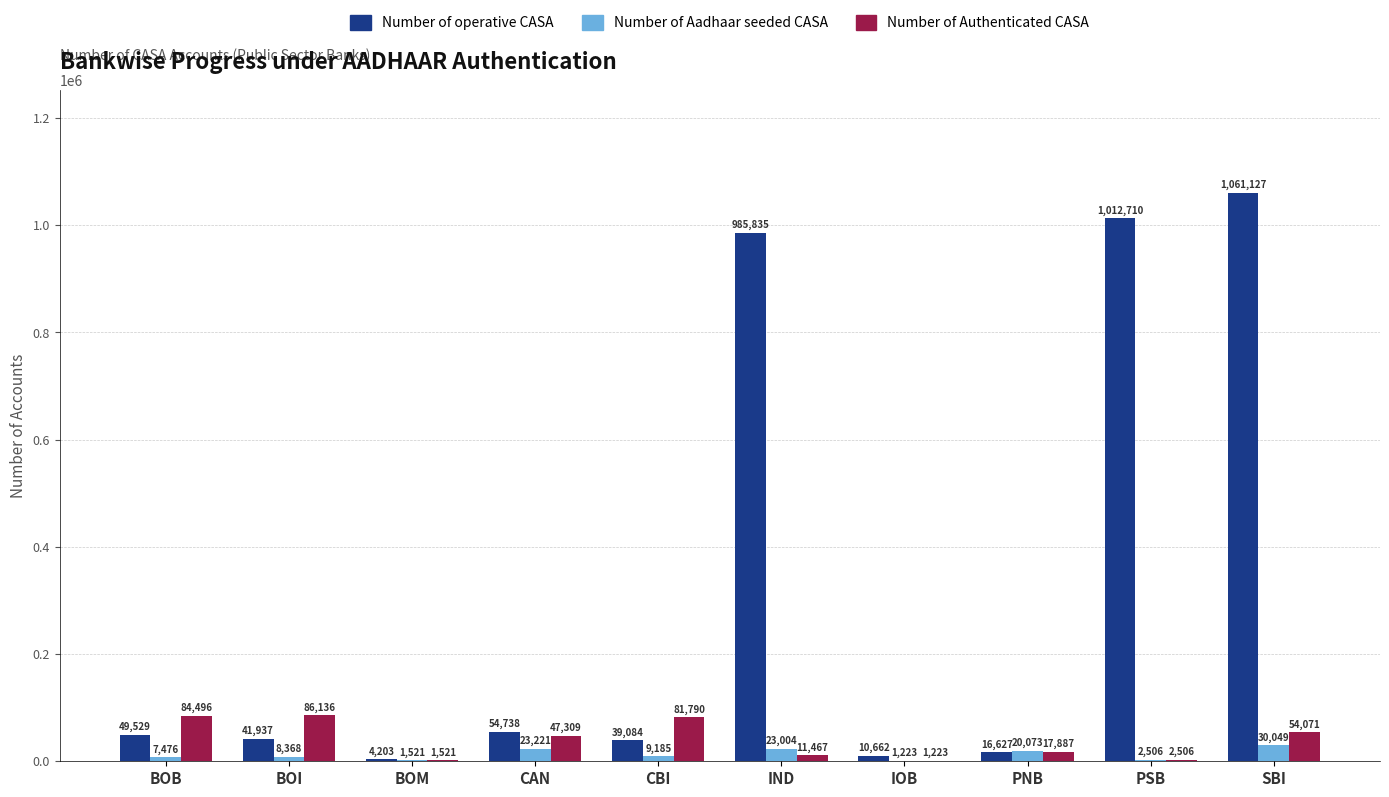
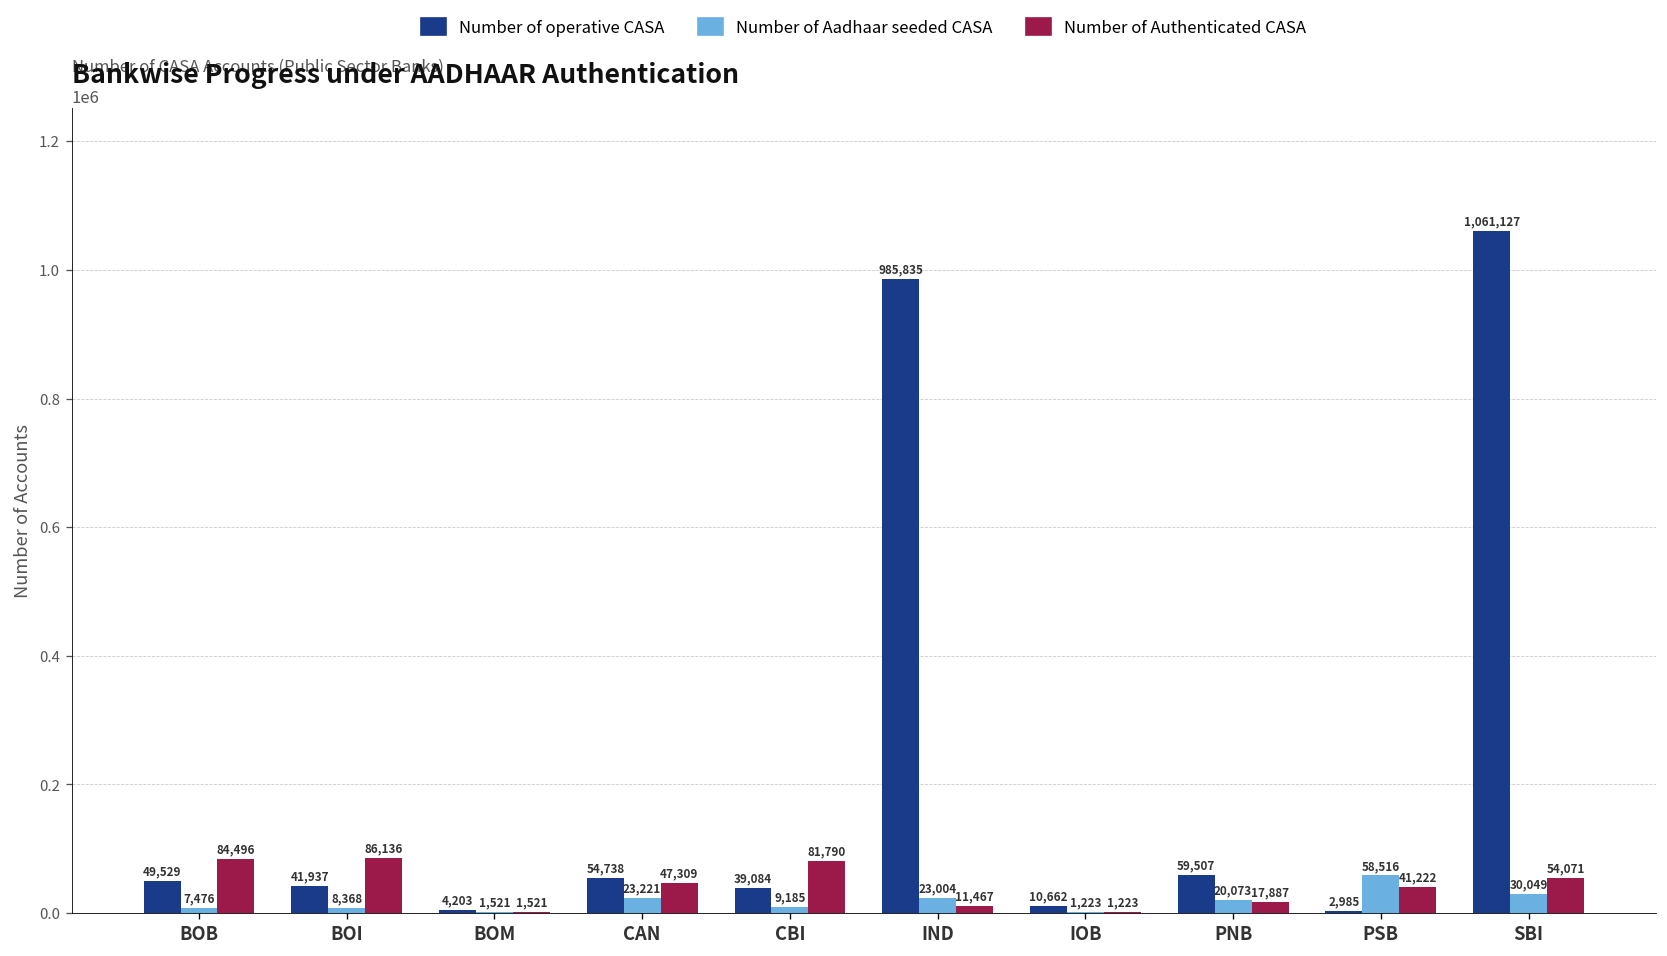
Number of operative CASA, PNB: 16,627 -> 59,507
Number of operative CASA, PSB: 1,012,710 -> 2,985
Number of Aadhaar seeded CASA, PSB: 2,506 -> 58,516
Number of Authenticated CASA, PSB: 2,506 -> 41,222
